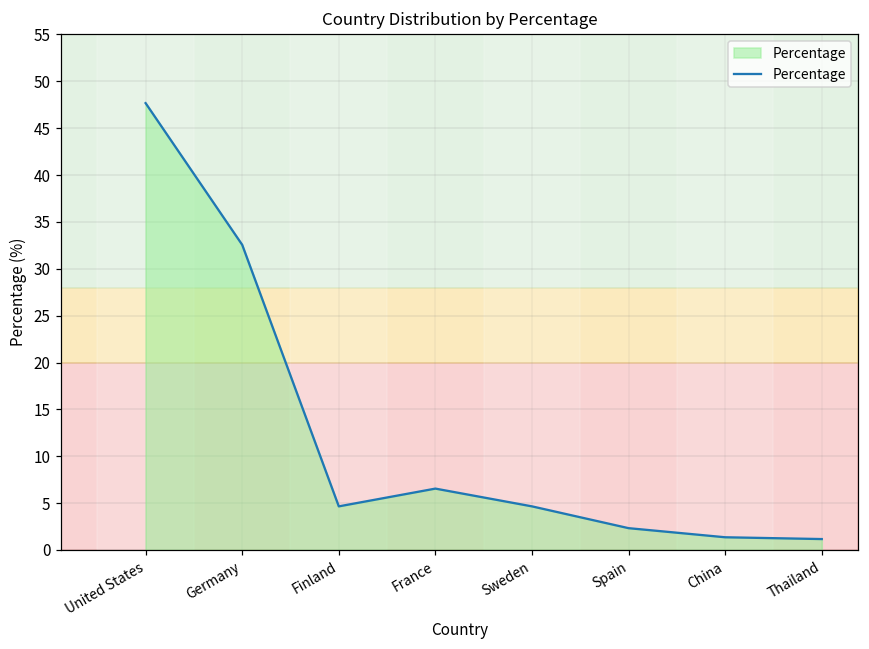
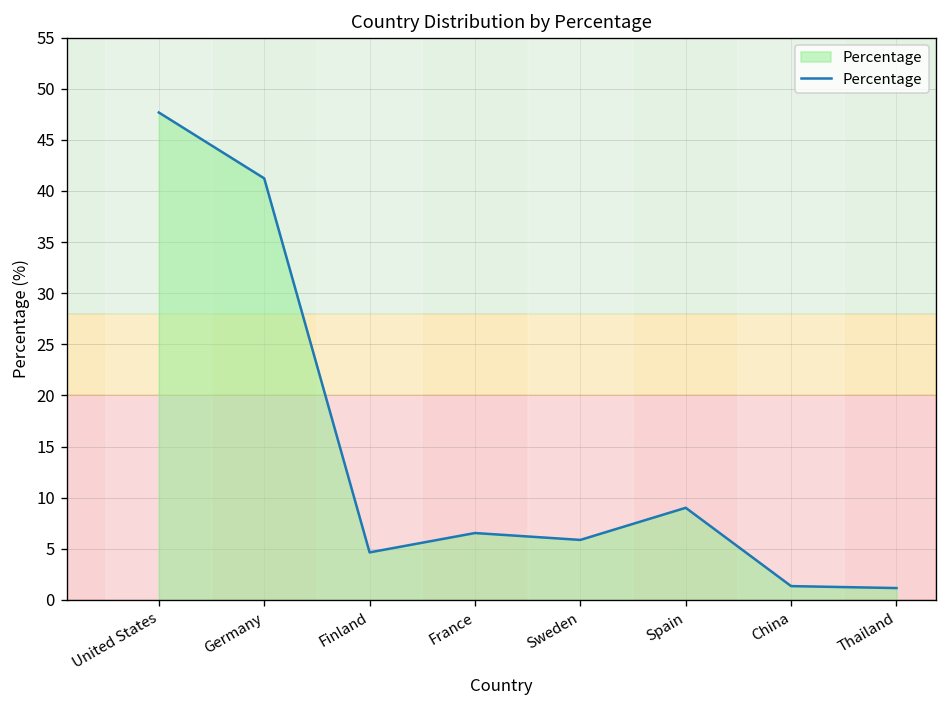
Germany: 33 -> 41
Sweden: 5 -> 6
Spain: 2 -> 9
